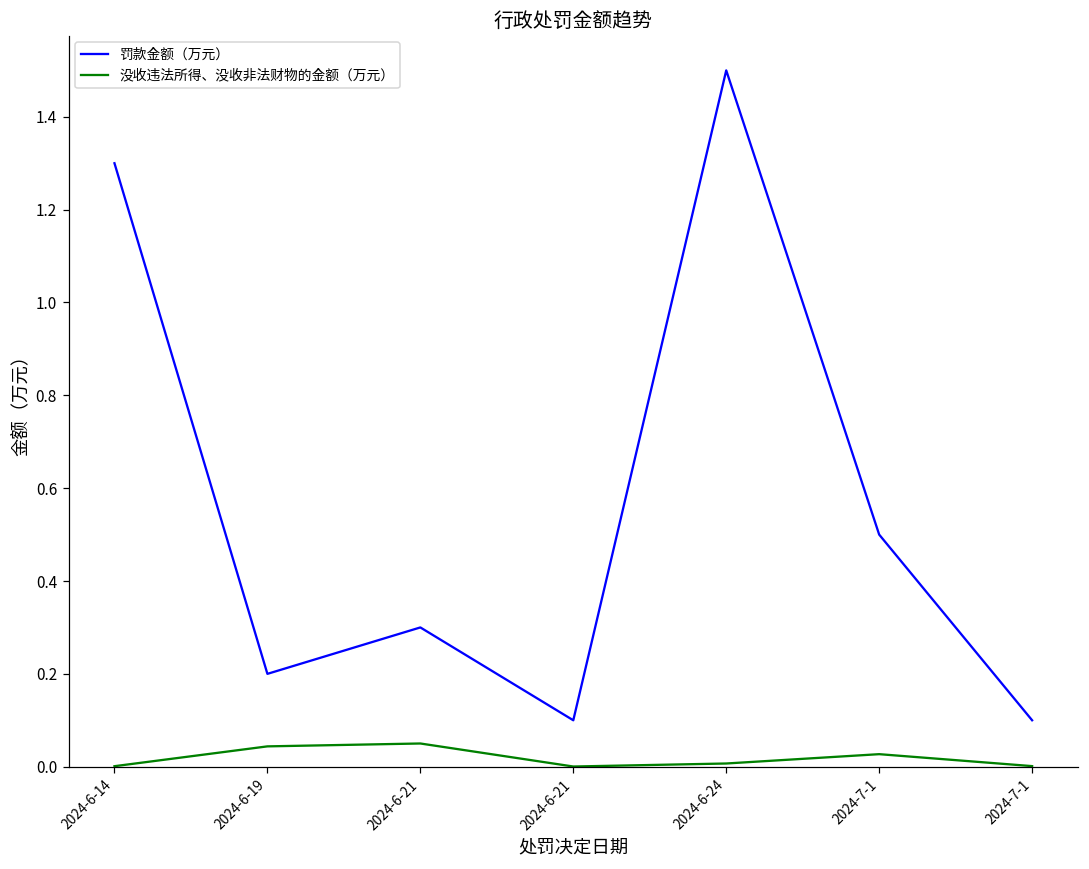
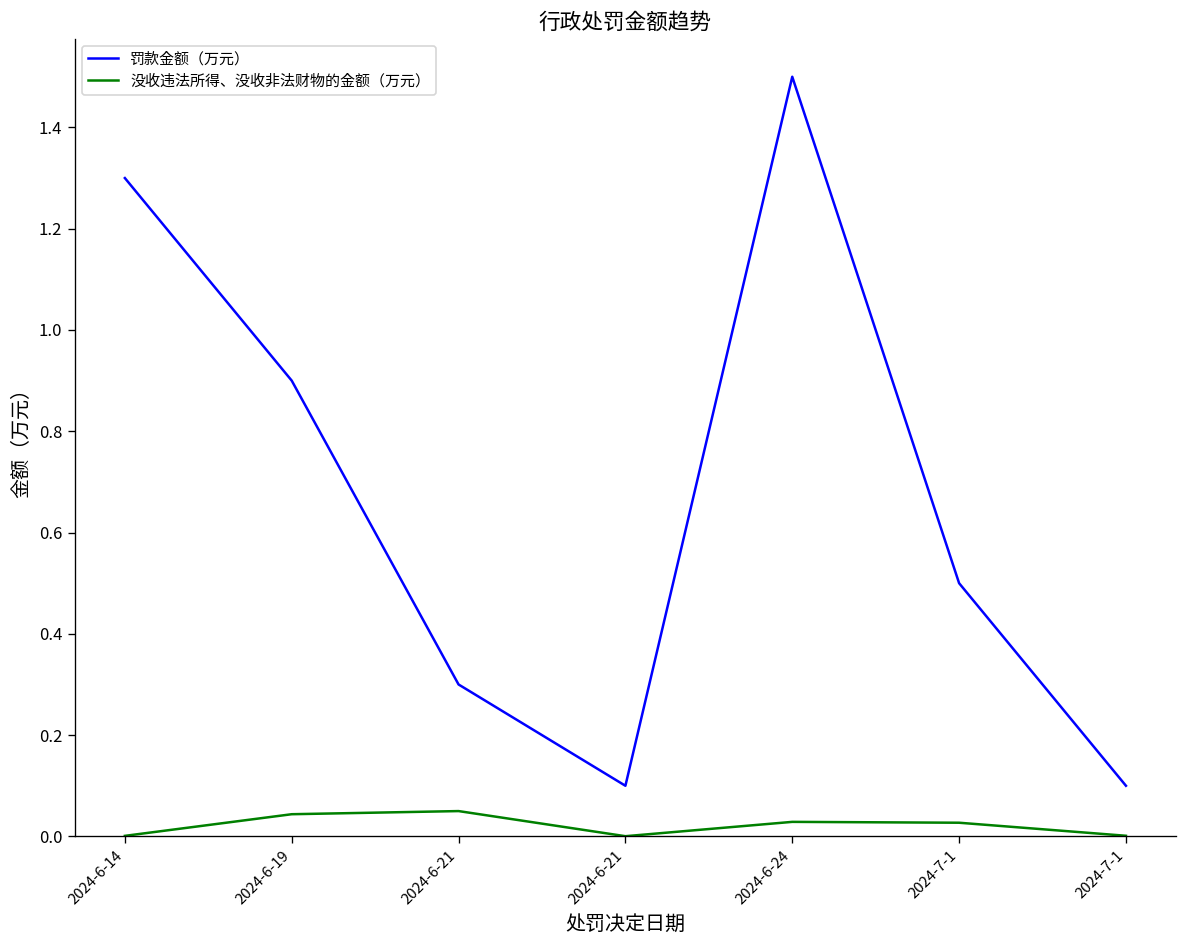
罚款金额（万元）, 2024-6-19: 0.2 -> 0.9
没收违法所得、没收非法财物的金额（万元）, 2024-6-24: 0.01 -> 0.03
